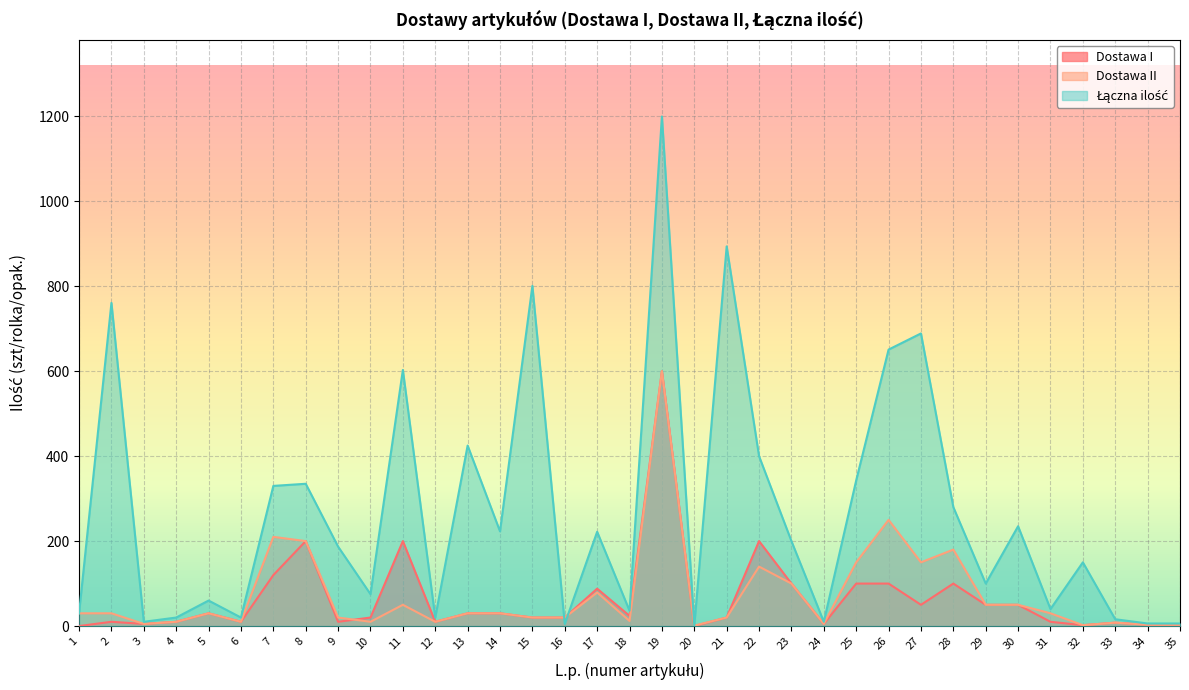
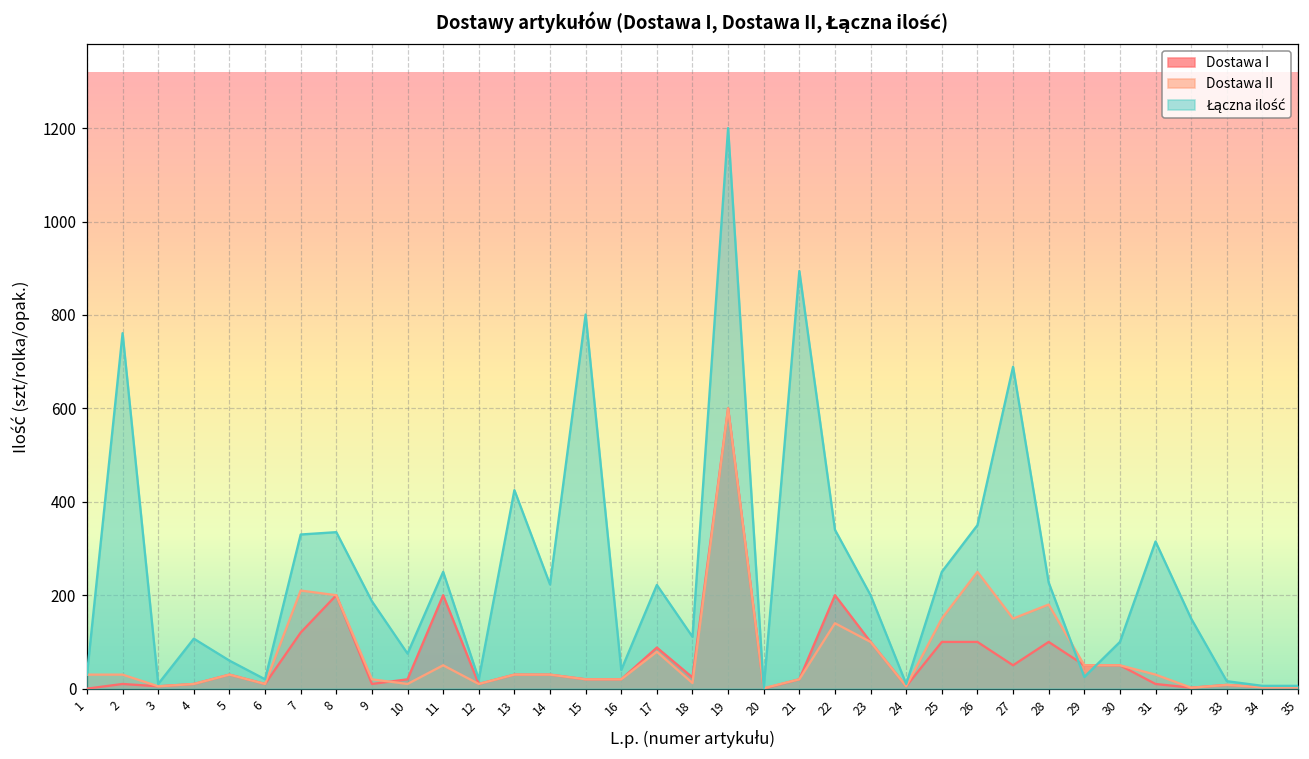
Łączna ilość, 4: 20 -> 110
Łączna ilość, 11: 600 -> 250
Łączna ilość, 16: 10 -> 40
Łączna ilość, 18: 40 -> 110
Łączna ilość, 22: 400 -> 340
Łączna ilość, 25: 340 -> 250
Łączna ilość, 26: 650 -> 350
Łączna ilość, 28: 280 -> 230
Łączna ilość, 29: 100 -> 30
Łączna ilość, 30: 240 -> 100
Łączna ilość, 31: 40 -> 320
